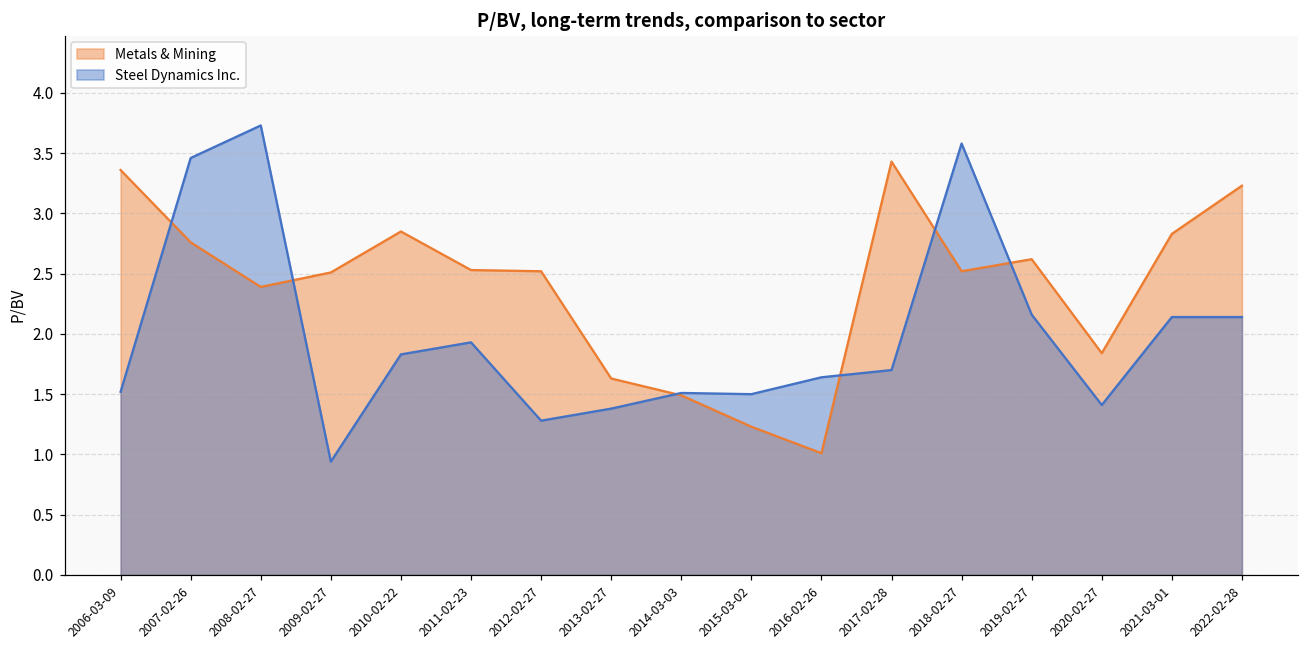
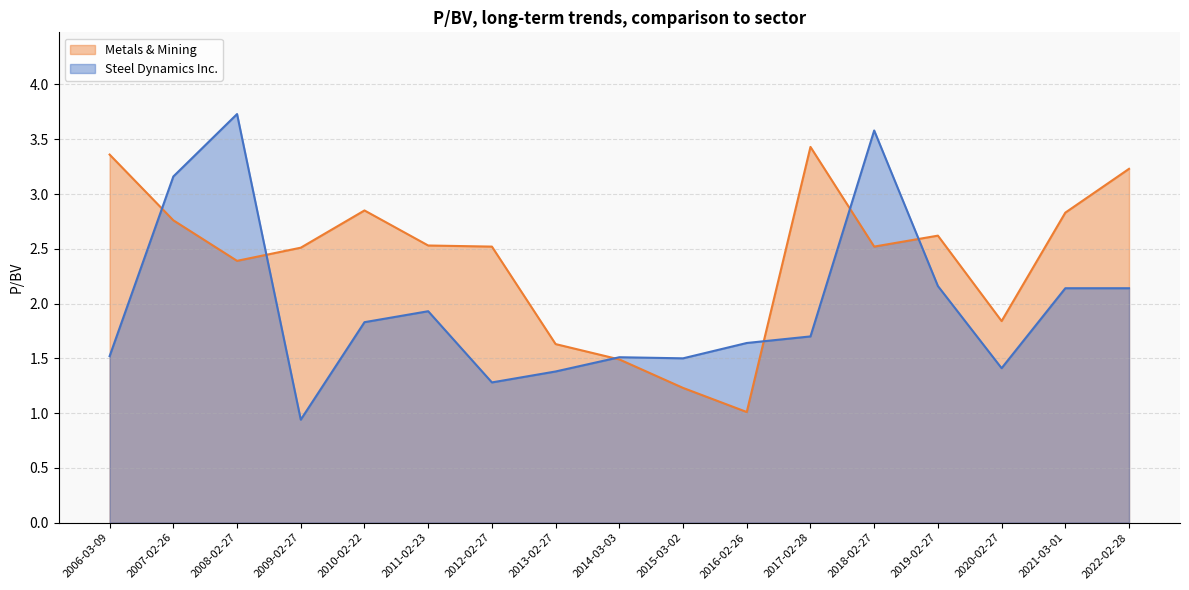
Steel Dynamics Inc., 2007-02-26: 3.46 -> 3.16
